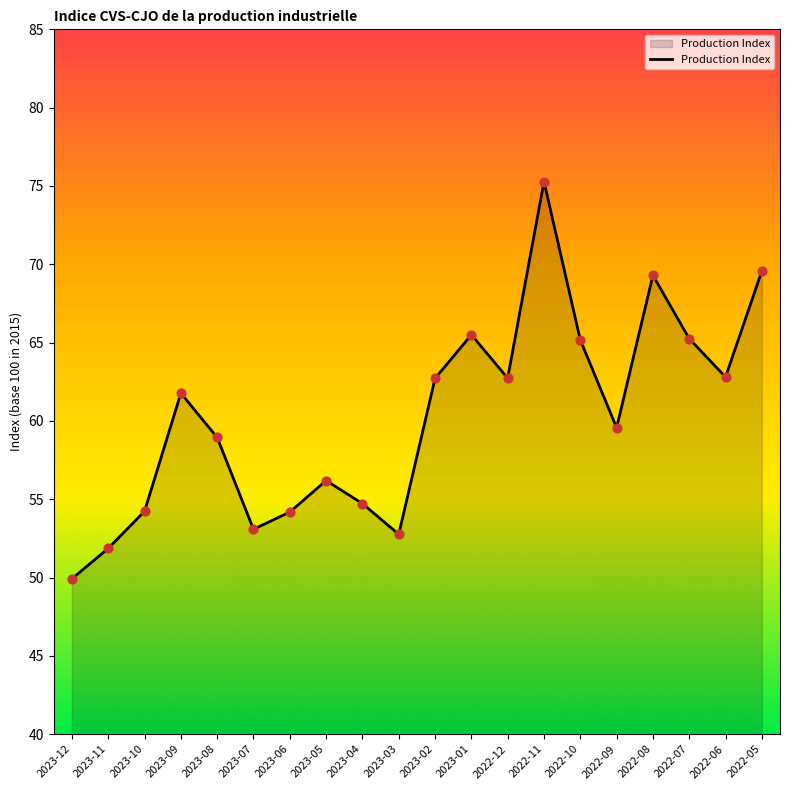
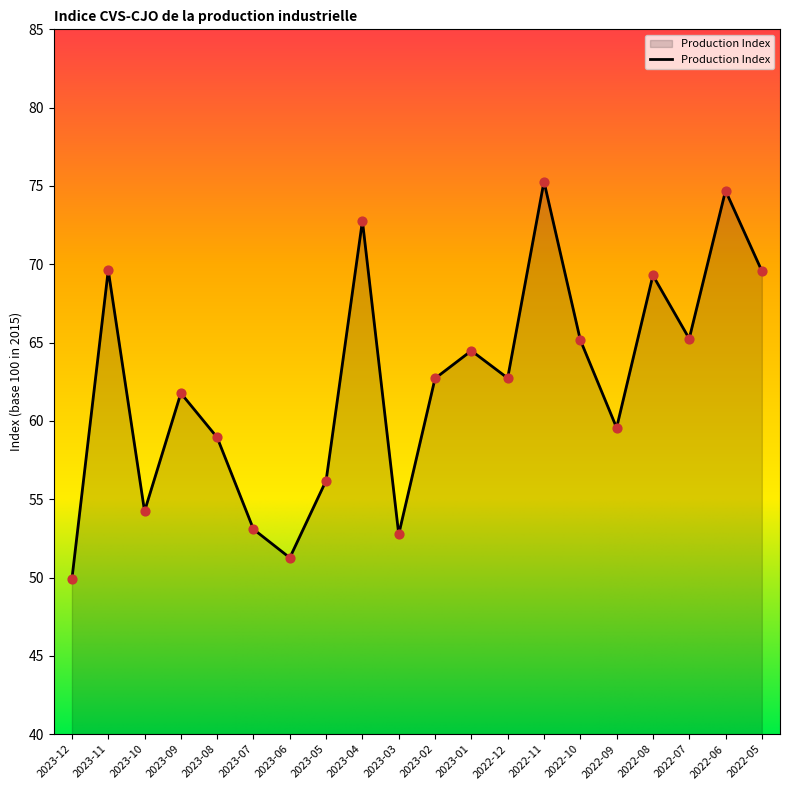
2023-11: 51.9 -> 69.6
2023-06: 54.2 -> 51.3
2023-04: 54.7 -> 72.8
2023-01: 65.5 -> 64.5
2022-06: 62.8 -> 74.7
